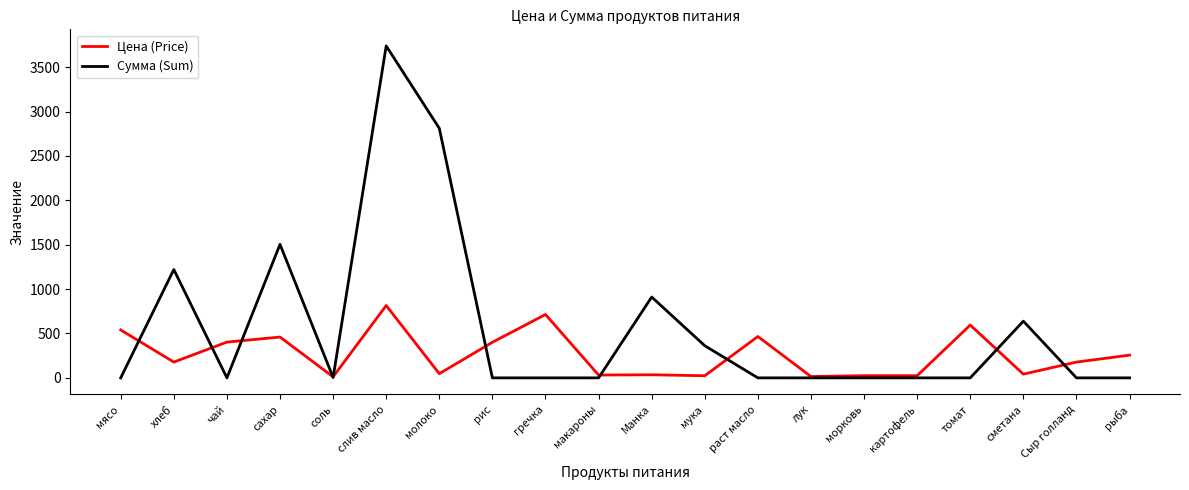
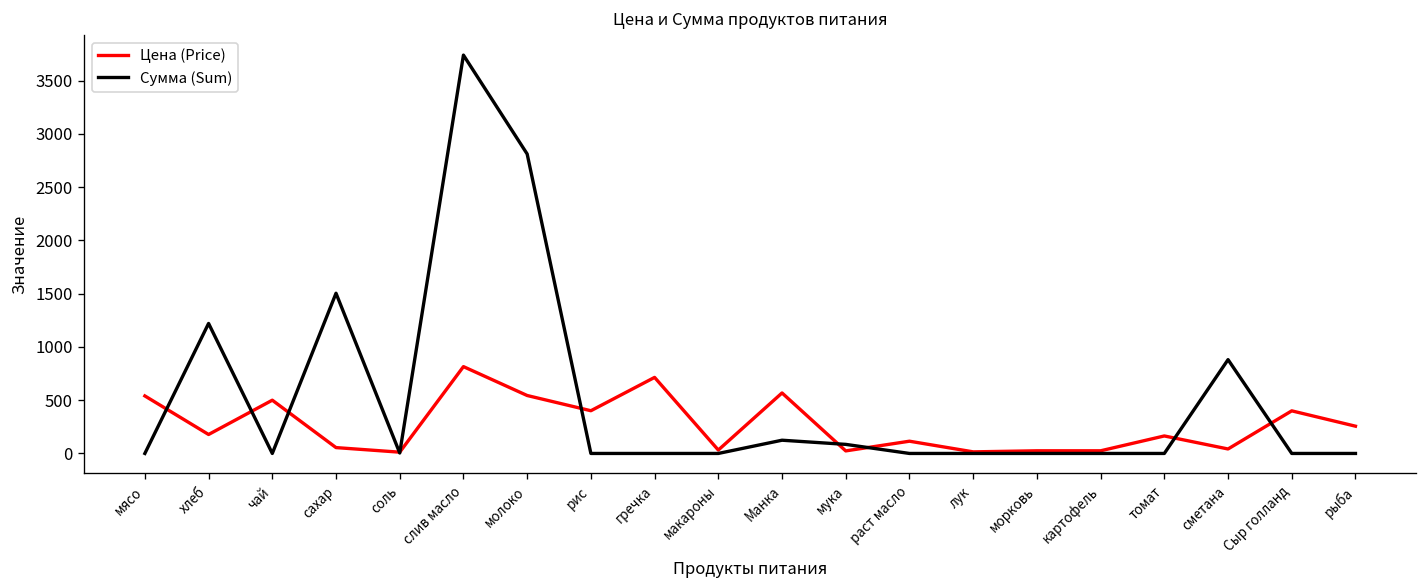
Цена (Price), чай: 400 -> 500
Цена (Price), сахар: 500 -> 100
Цена (Price), молоко: 0 -> 500
Цена (Price), Манка: 0 -> 600
Сумма (Sum), Манка: 900 -> 100
Сумма (Sum), мука: 400 -> 100
Цена (Price), раст масло: 500 -> 100
Цена (Price), томат: 600 -> 200
Сумма (Sum), сметана: 600 -> 900
Цена (Price), Сыр голланд: 200 -> 400
